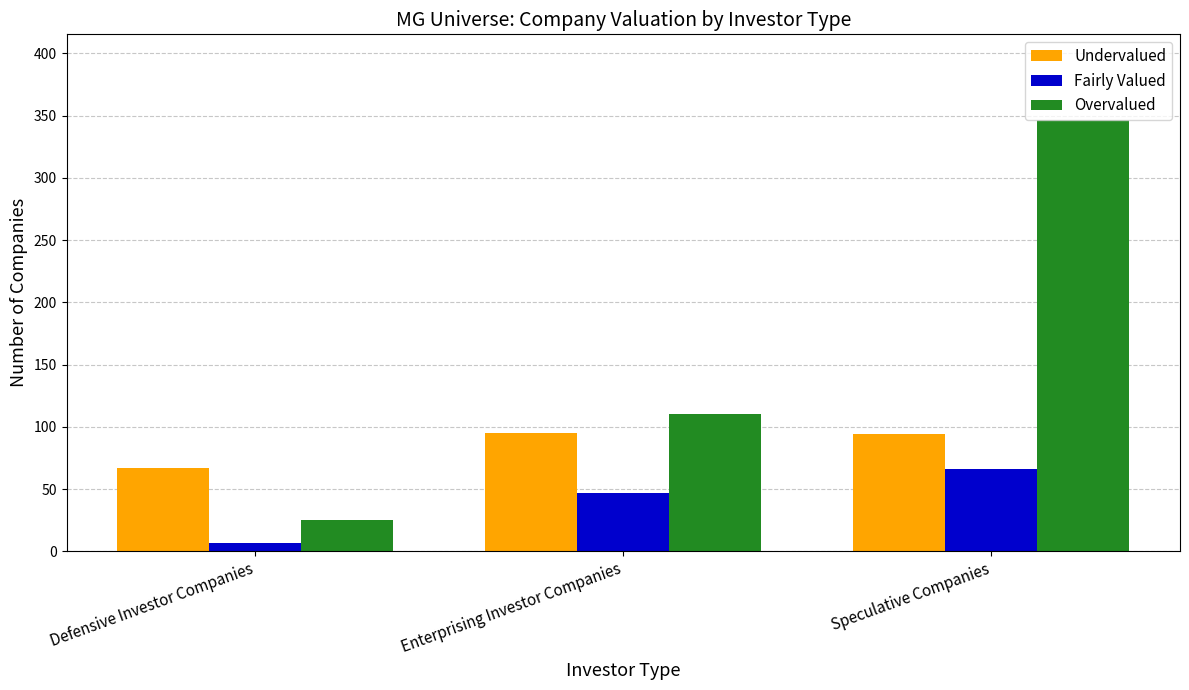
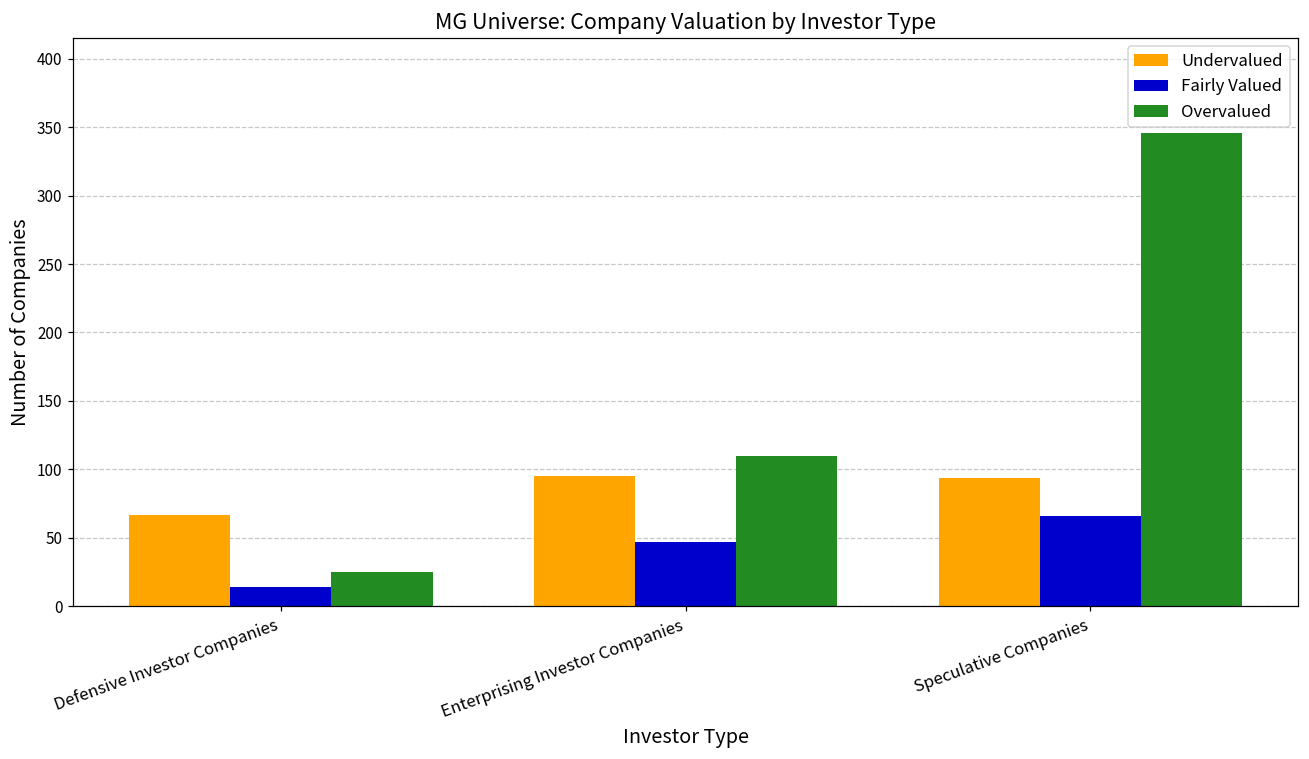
Fairly Valued, Defensive Investor Companies: 7 -> 14
